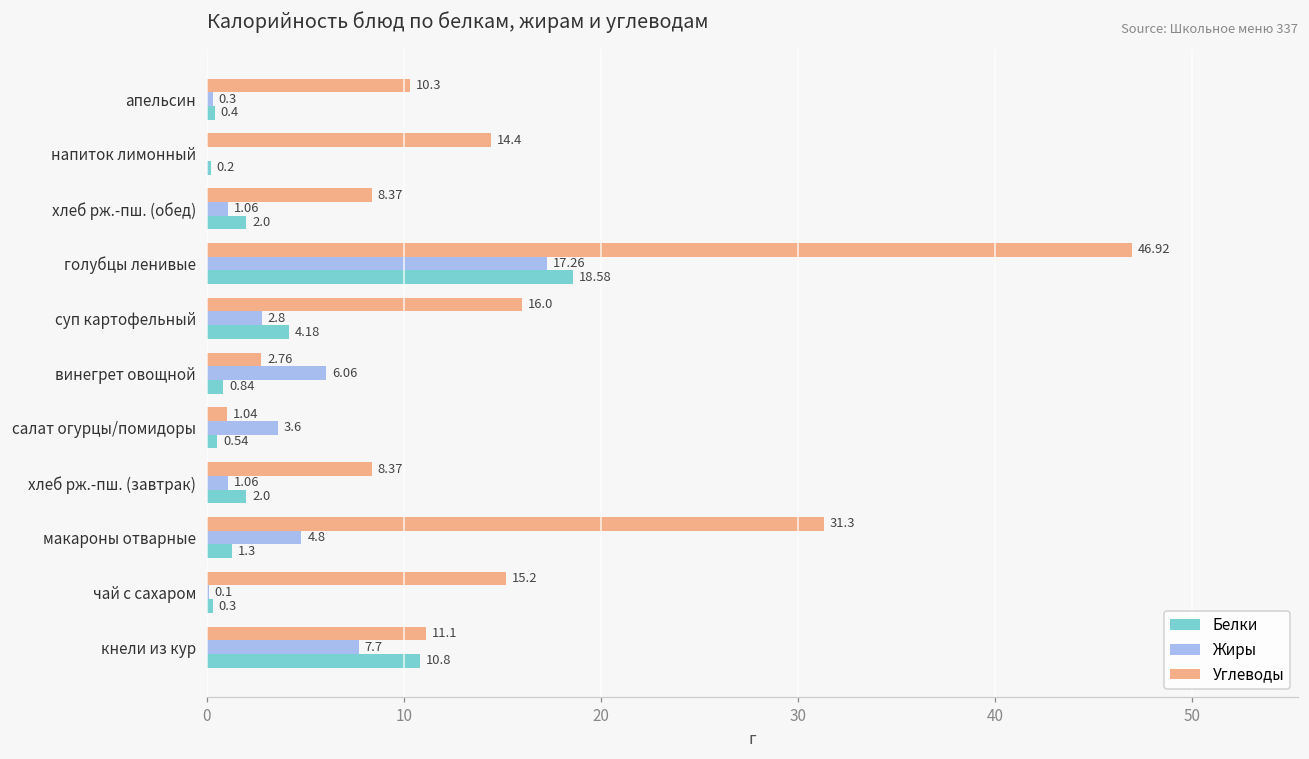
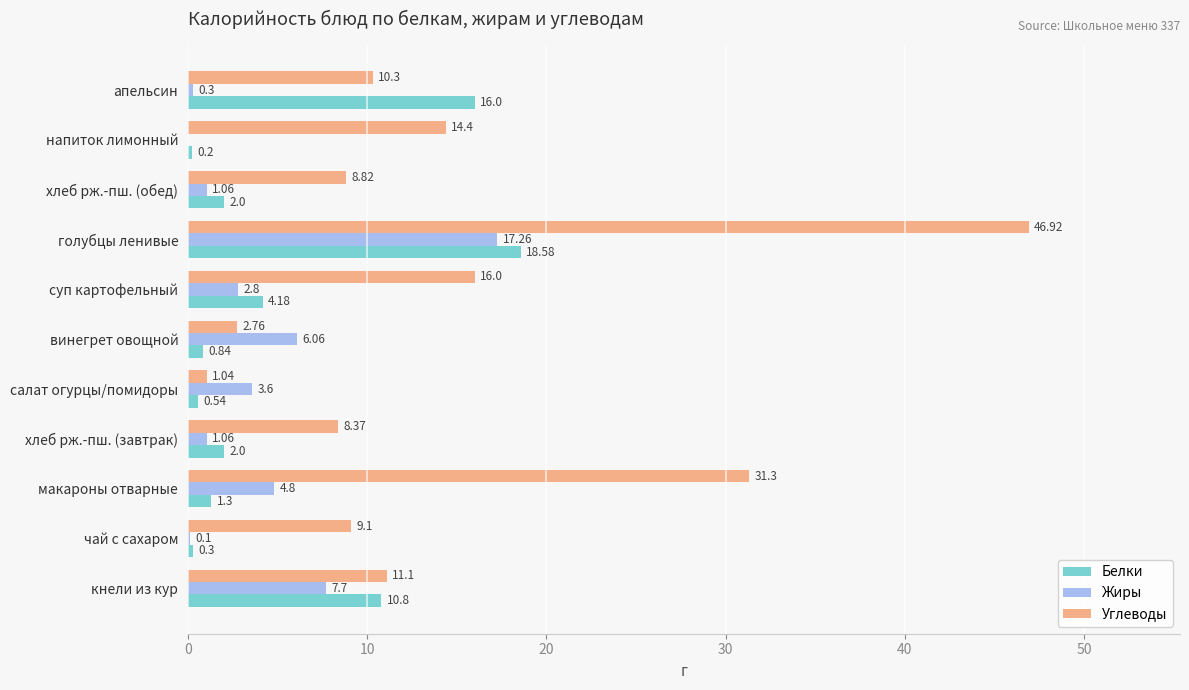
Белки, апельсин: 0.4 -> 16.0
Углеводы, хлеб рж.-пш. (обед): 8.37 -> 8.82
Углеводы, чай с сахаром: 15.2 -> 9.1
